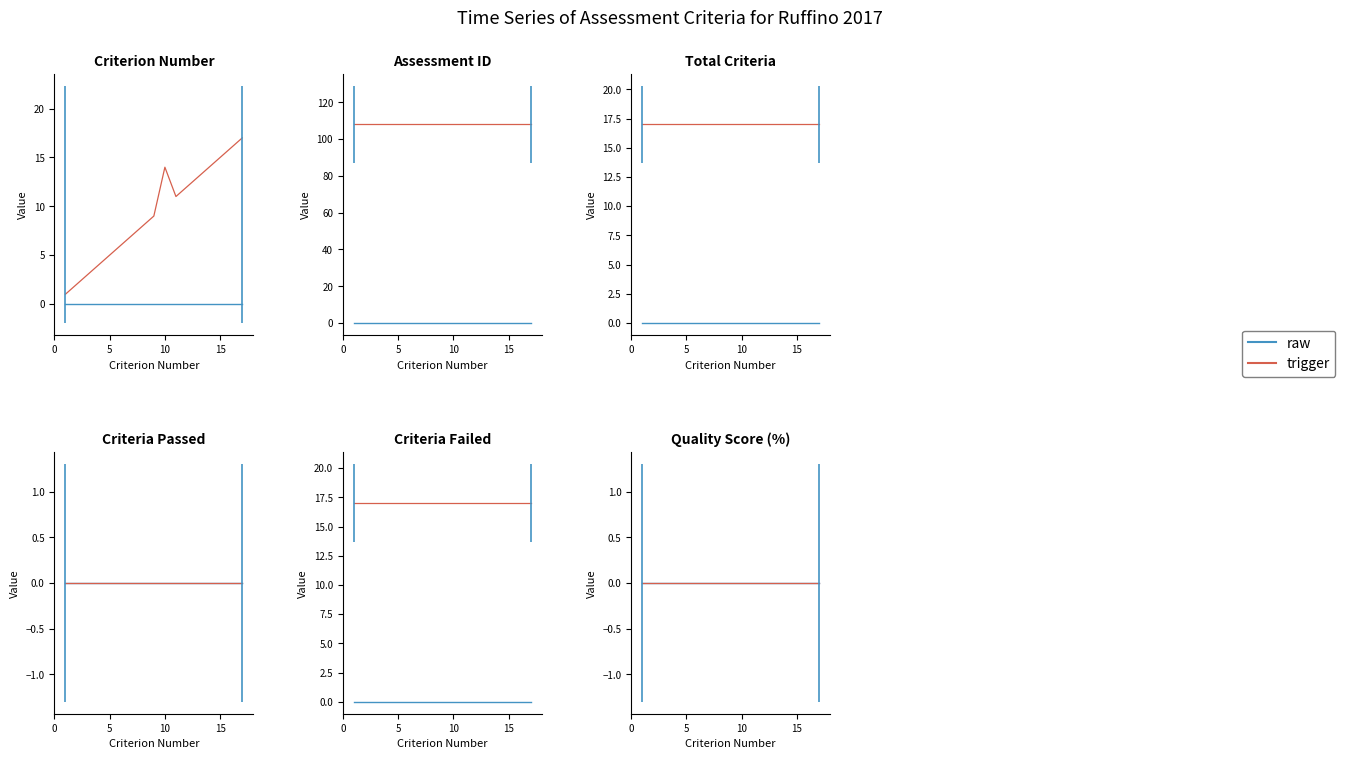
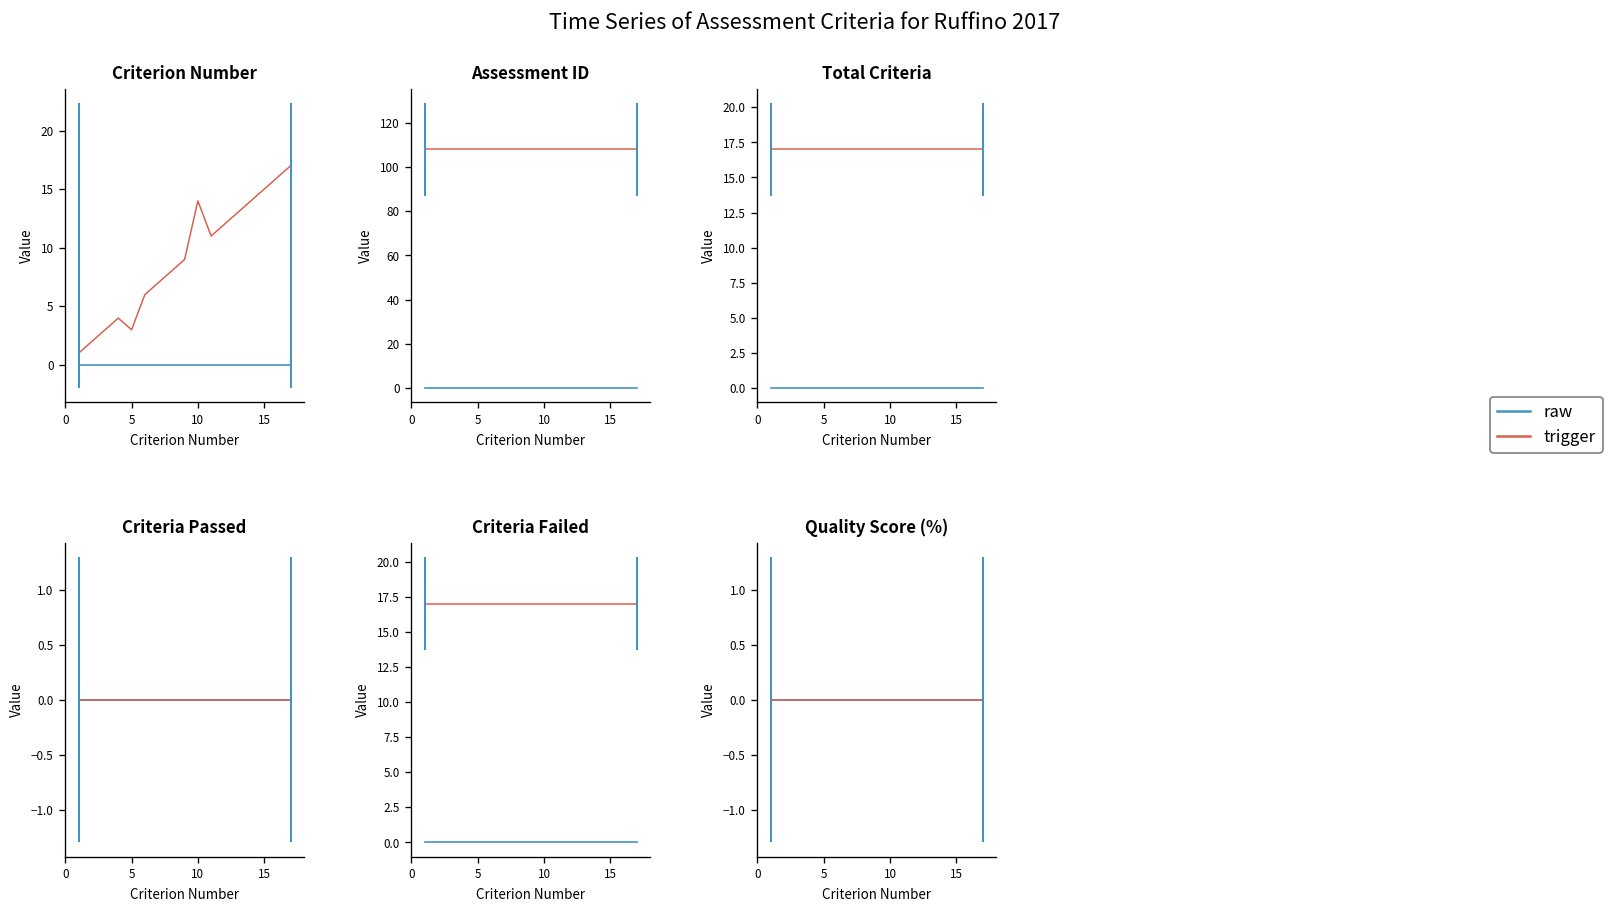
Criterion Number, trigger, 5: 5 -> 3
